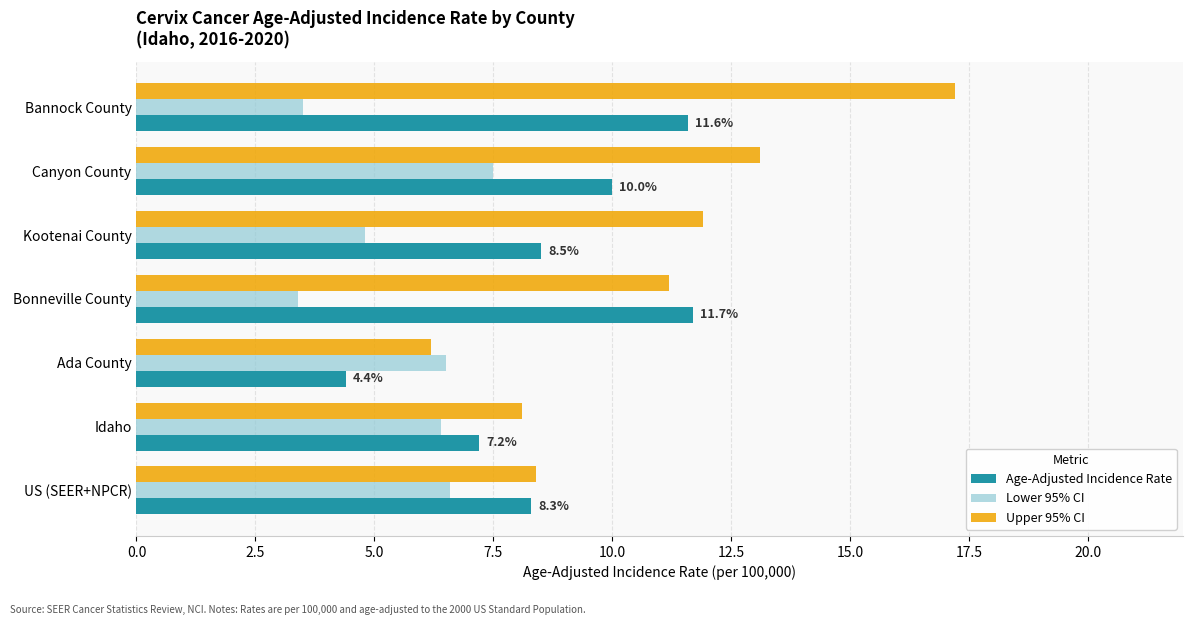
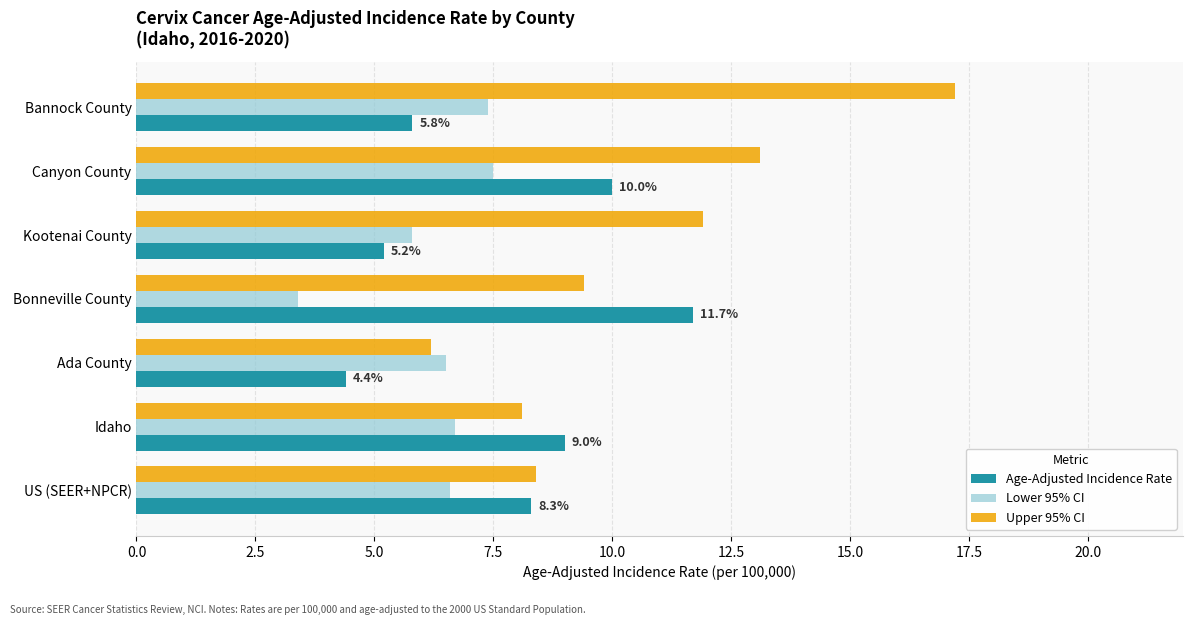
Lower 95% CI, Bannock County: 3.5 -> 7.4
Age-Adjusted Incidence Rate, Bannock County: 11.6% -> 5.8%
Lower 95% CI, Kootenai County: 4.8 -> 5.8
Age-Adjusted Incidence Rate, Kootenai County: 8.5% -> 5.2%
Upper 95% CI, Bonneville County: 11.2 -> 9.4
Lower 95% CI, Idaho: 6.4 -> 6.7
Age-Adjusted Incidence Rate, Idaho: 7.2% -> 9.0%
